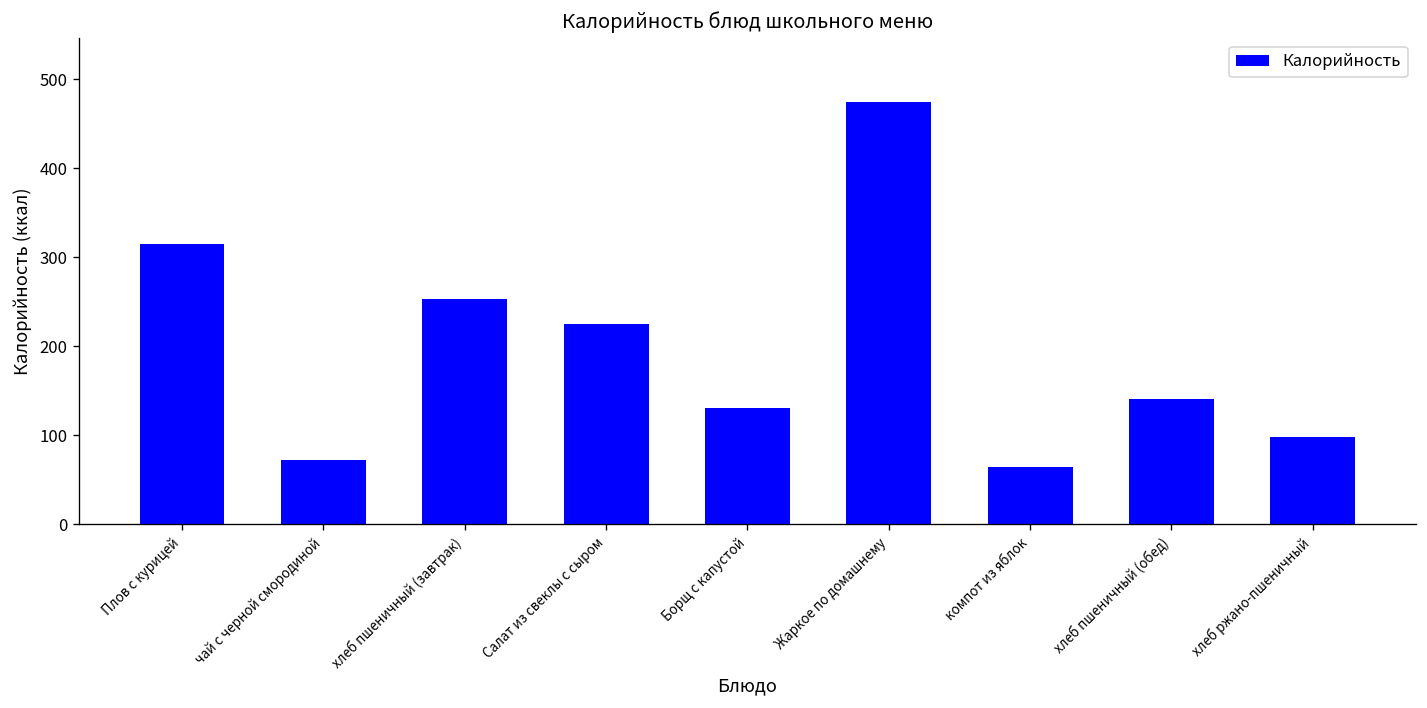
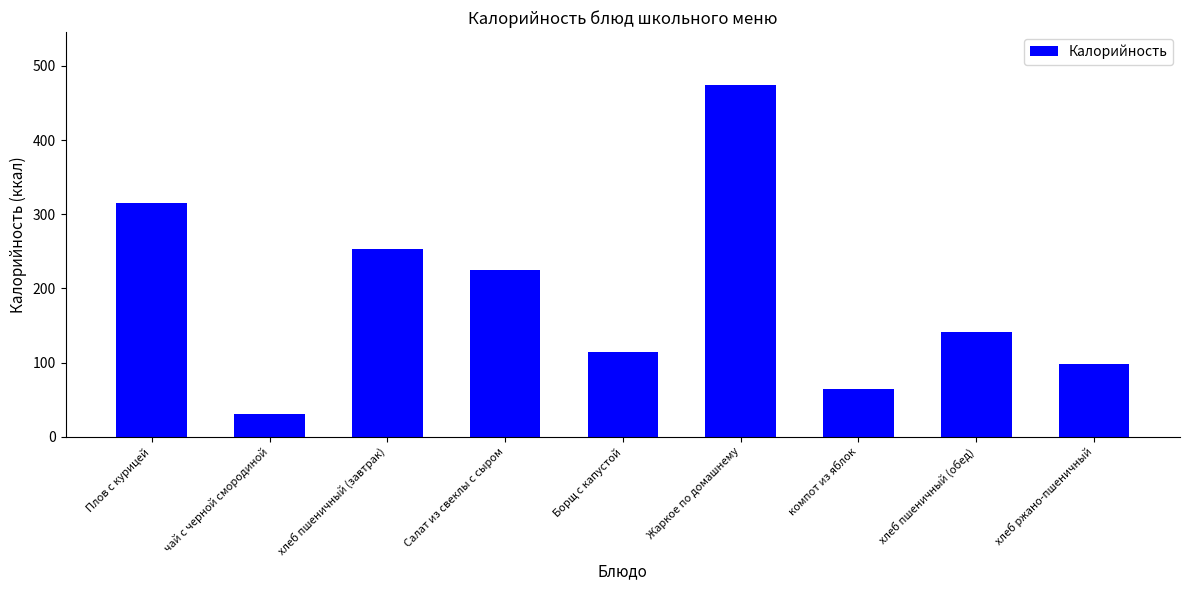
чай с черной смородиной: 70 -> 30
Борщ с капустой: 130 -> 110
